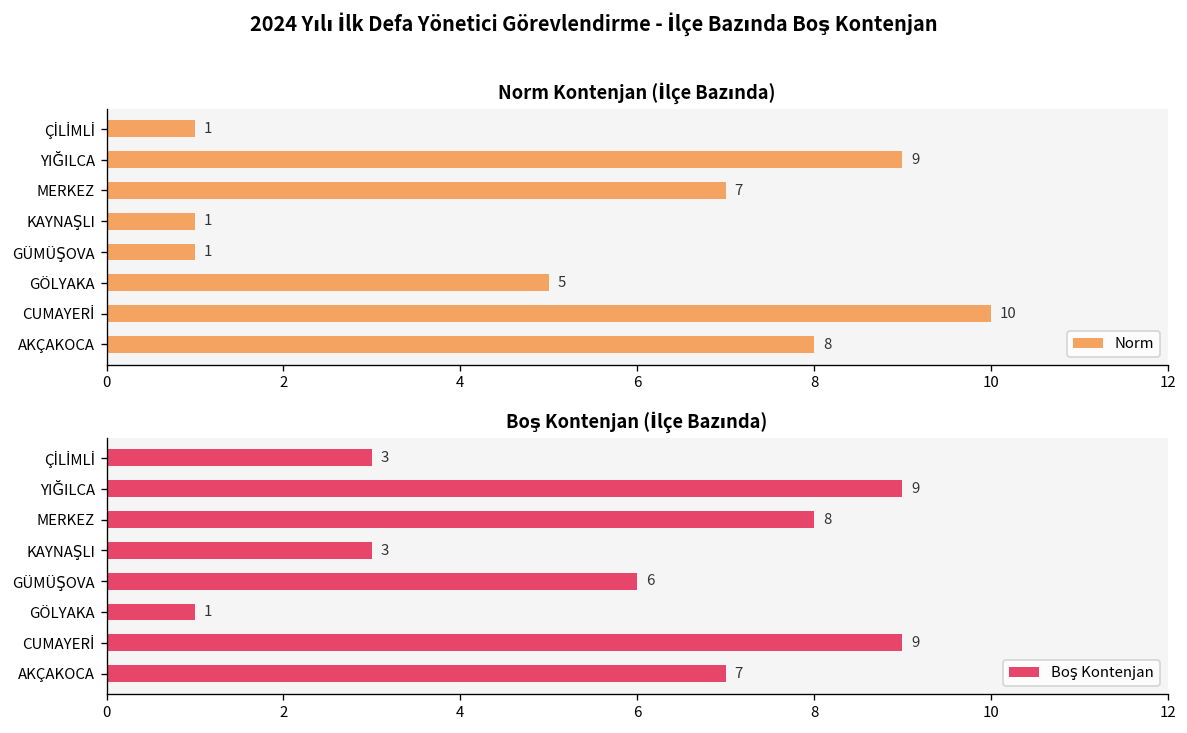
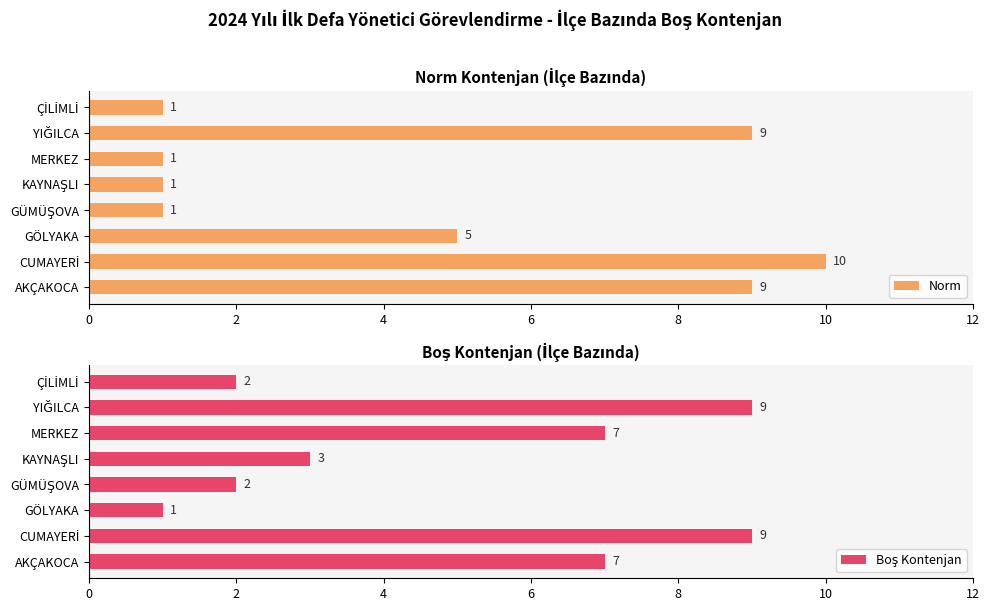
Norm Kontenjan (İlçe Bazında), MERKEZ: 7 -> 1
Norm Kontenjan (İlçe Bazında), AKÇAKOCA: 8 -> 9
Boş Kontenjan (İlçe Bazında), ÇİLİMLİ: 3 -> 2
Boş Kontenjan (İlçe Bazında), MERKEZ: 8 -> 7
Boş Kontenjan (İlçe Bazında), GÜMÜŞOVA: 6 -> 2
